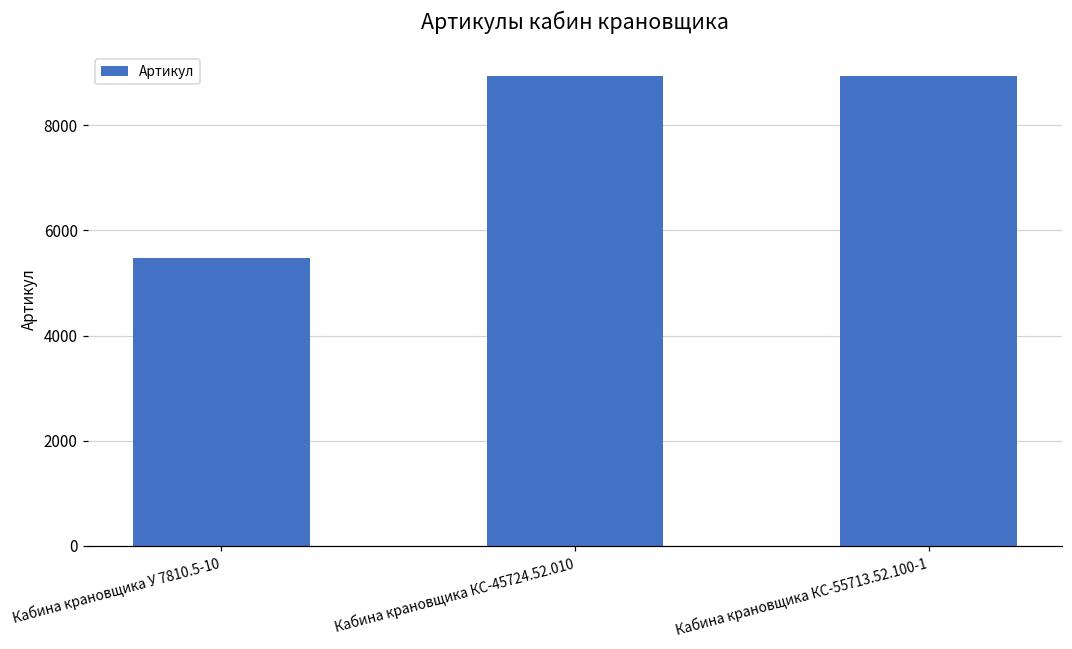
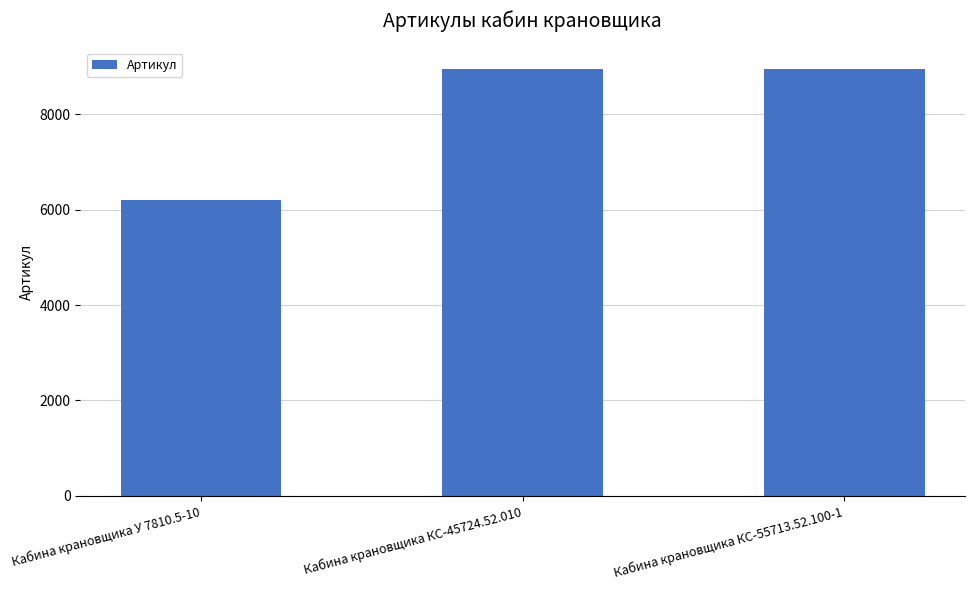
Кабина крановщика У 7810.5-10: 5500 -> 6200
